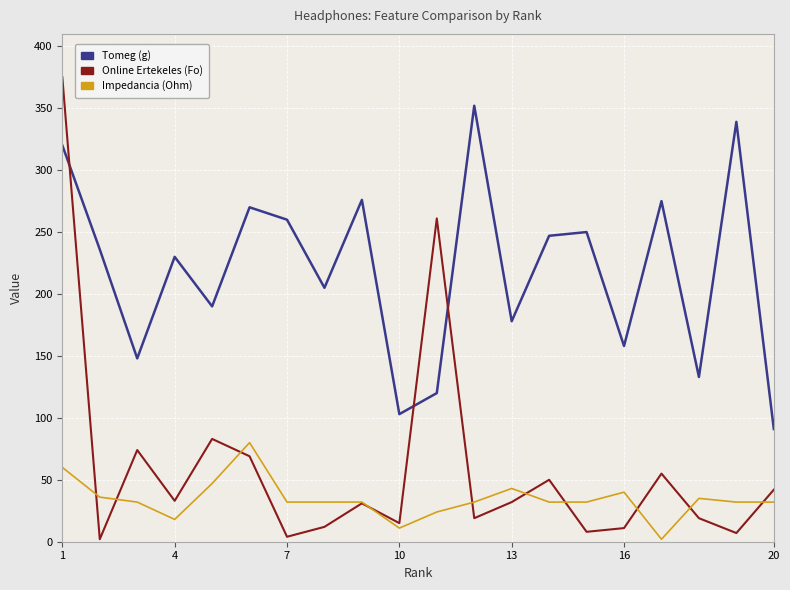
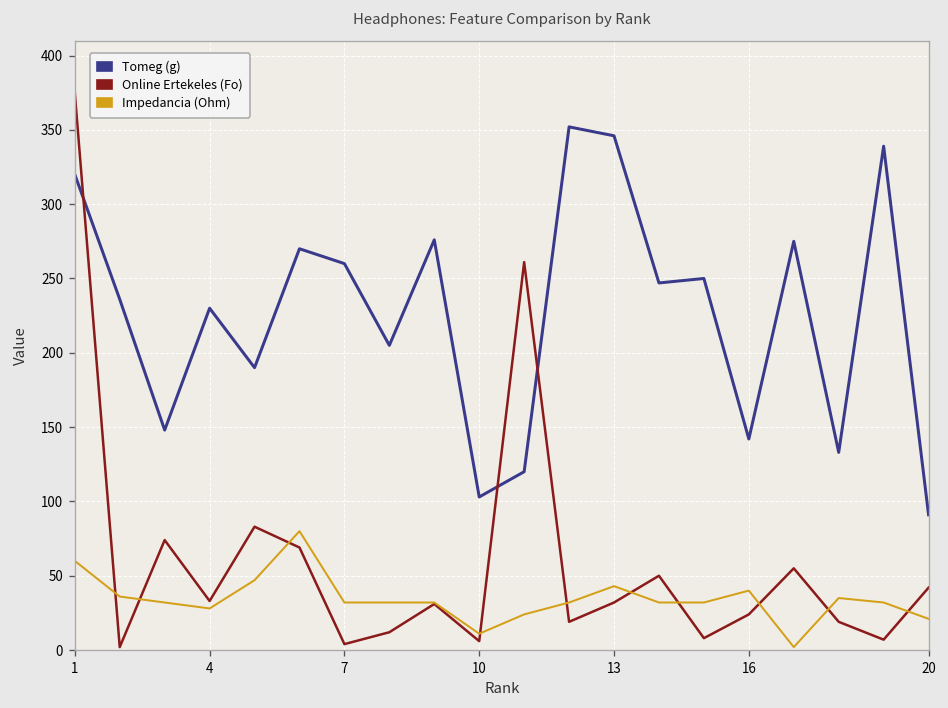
Impedancia (Ohm), 4: 18 -> 28
Online Ertekeles (Fo), 10: 15 -> 6
Tomeg (g), 13: 178 -> 346
Tomeg (g), 16: 158 -> 142
Online Ertekeles (Fo), 16: 11 -> 24
Impedancia (Ohm), 20: 32 -> 21
